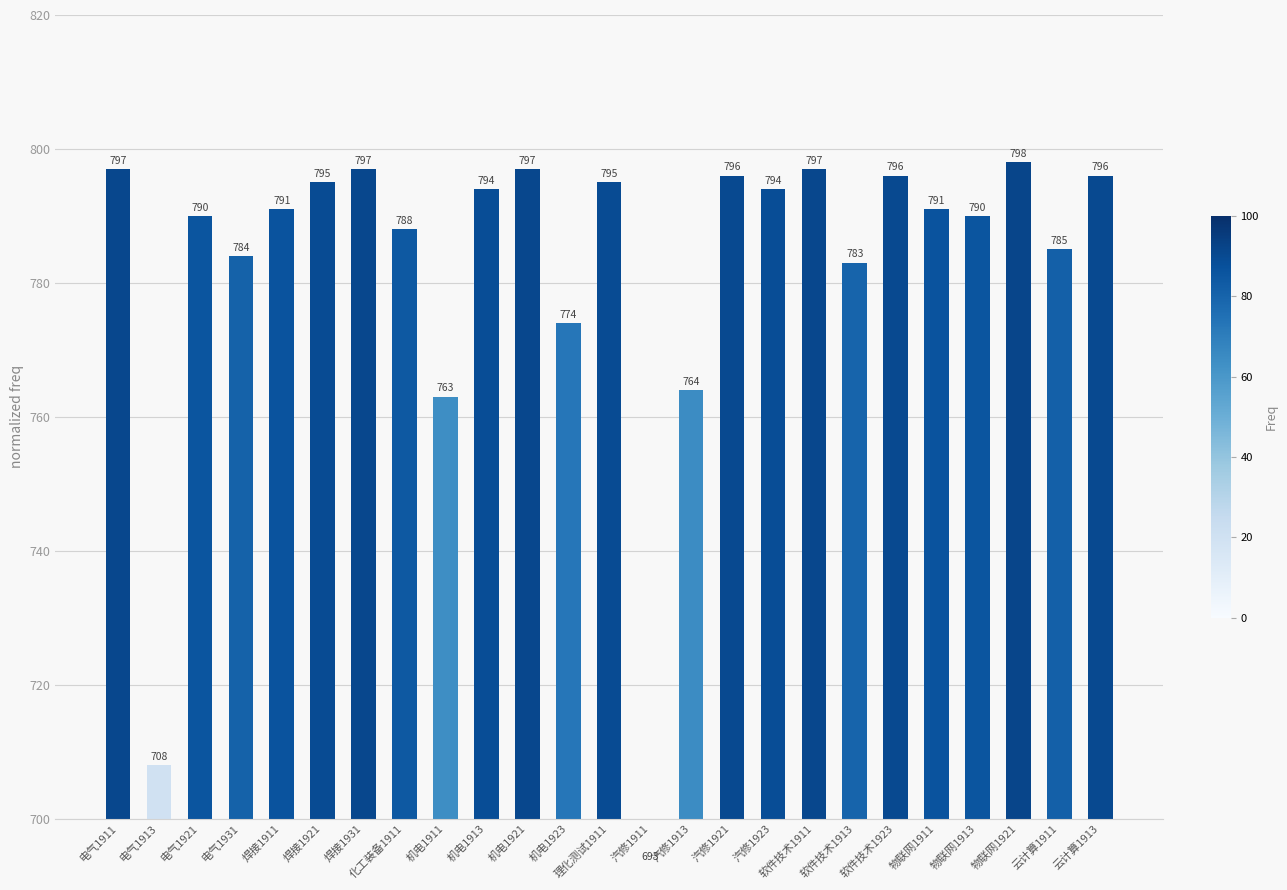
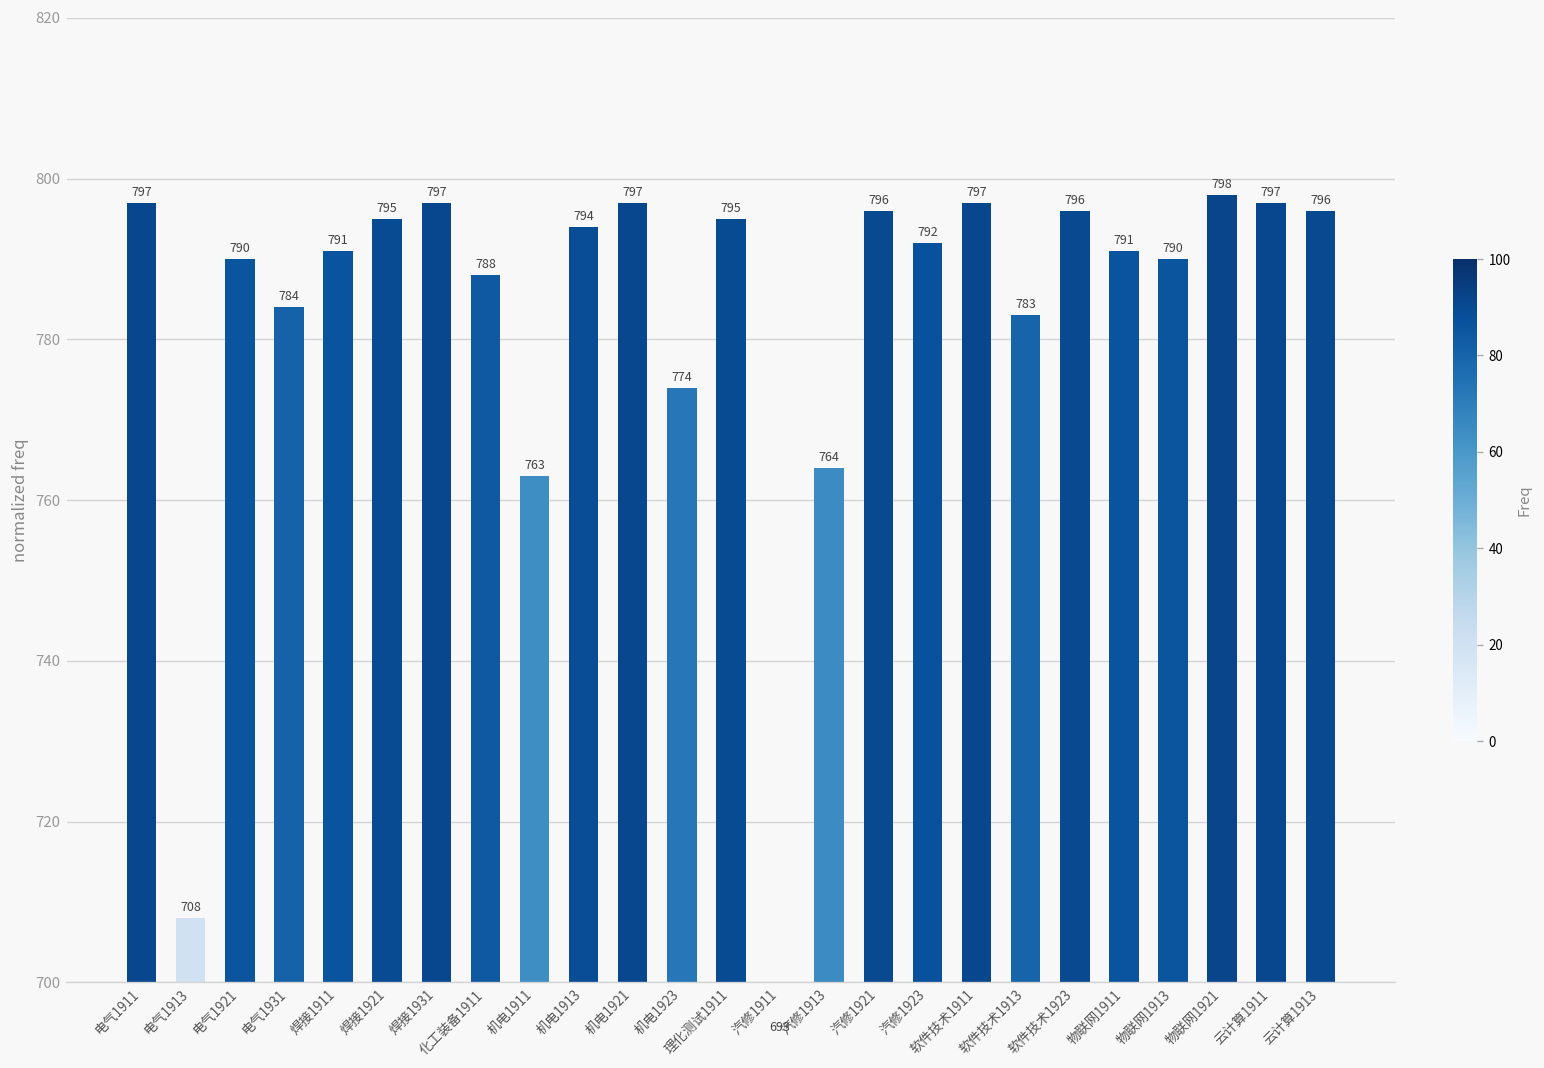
汽修1923: 794 -> 792
云计算1911: 785 -> 797
